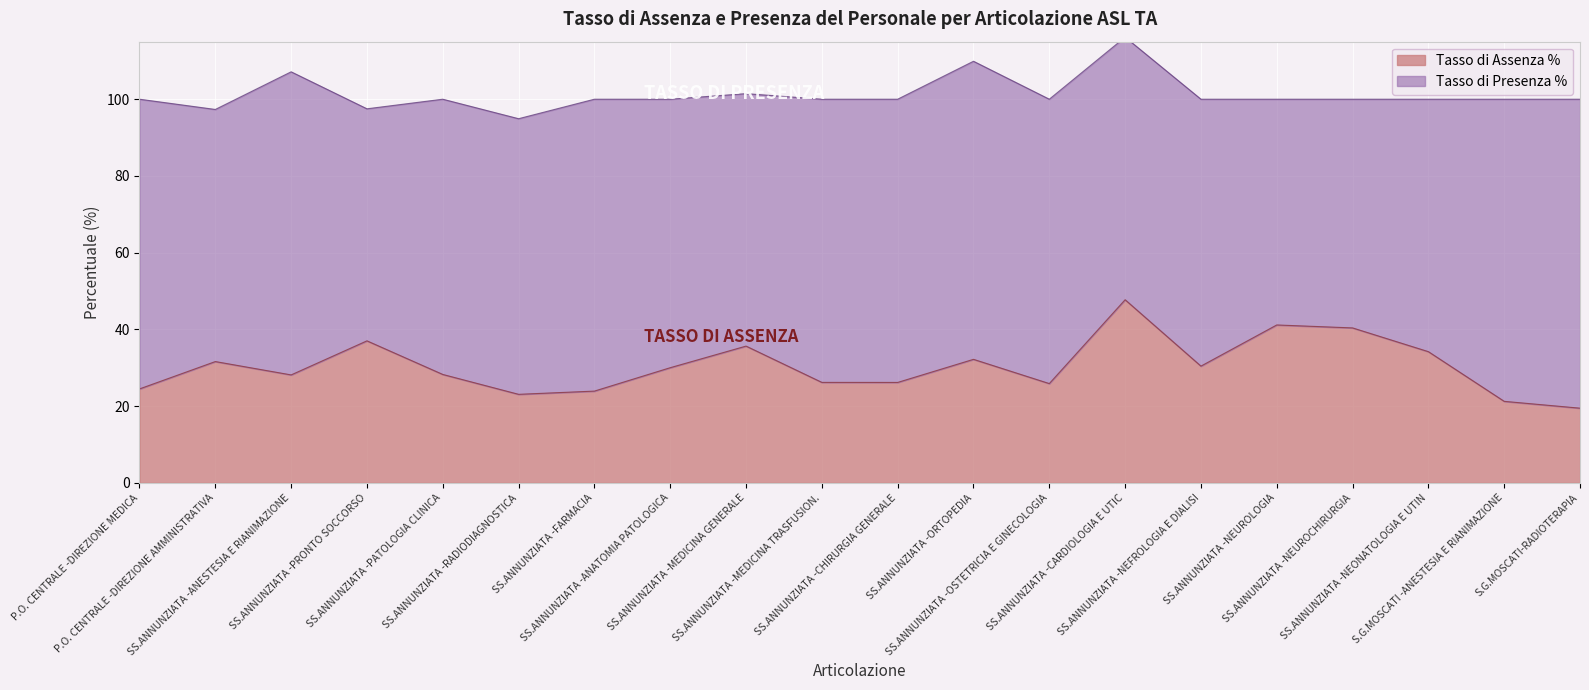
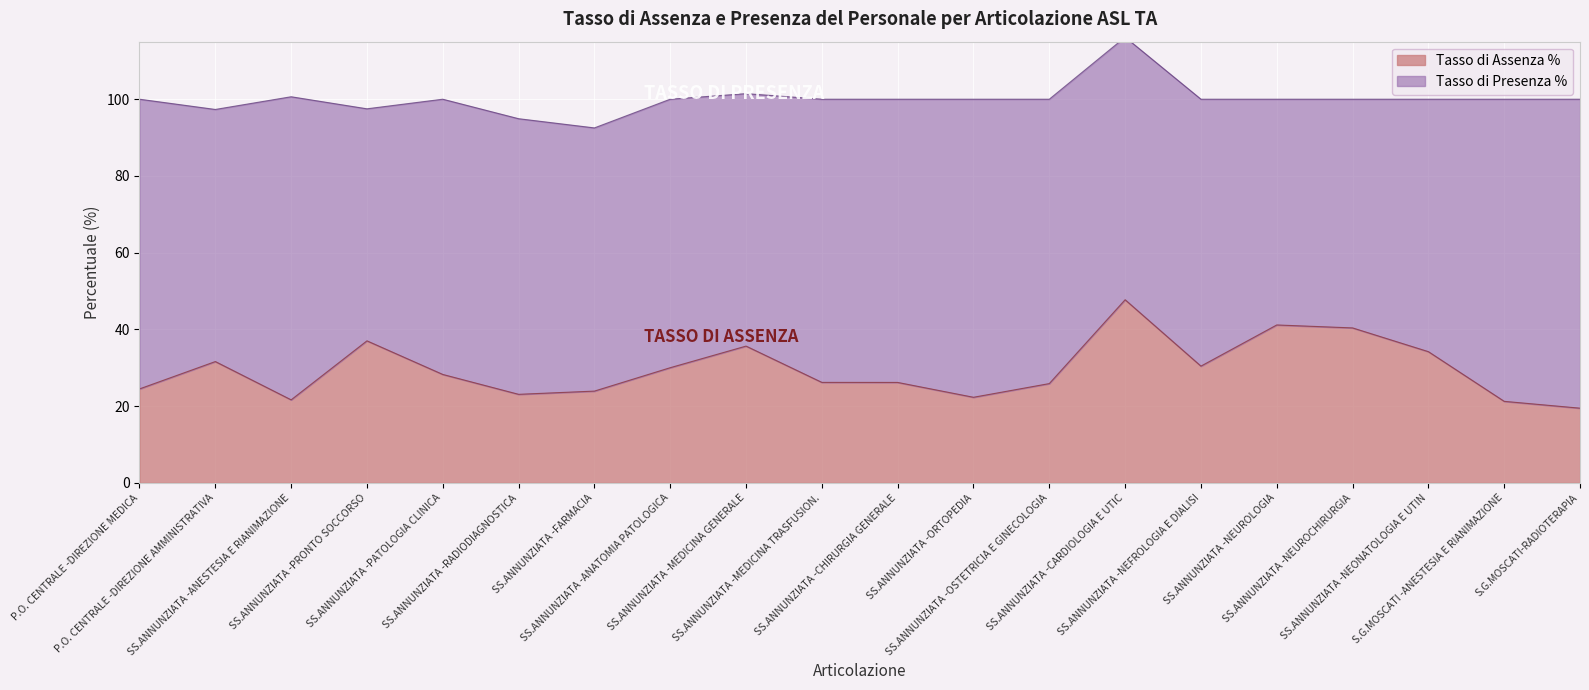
Tasso di Assenza %, SS.ANNUNZIATA -ANESTESIA E RIANIMAZIONE: 28 -> 22
Tasso di Presenza %, SS.ANNUNZIATA -FARMACIA: 76 -> 69
Tasso di Assenza %, SS.ANNUNZIATA -ORTOPEDIA: 32 -> 22
